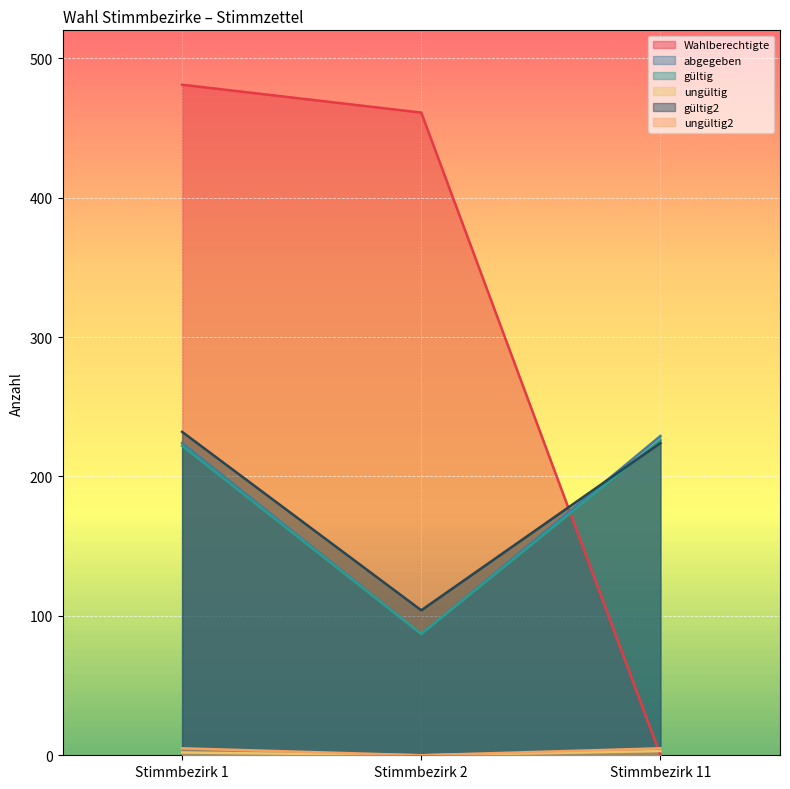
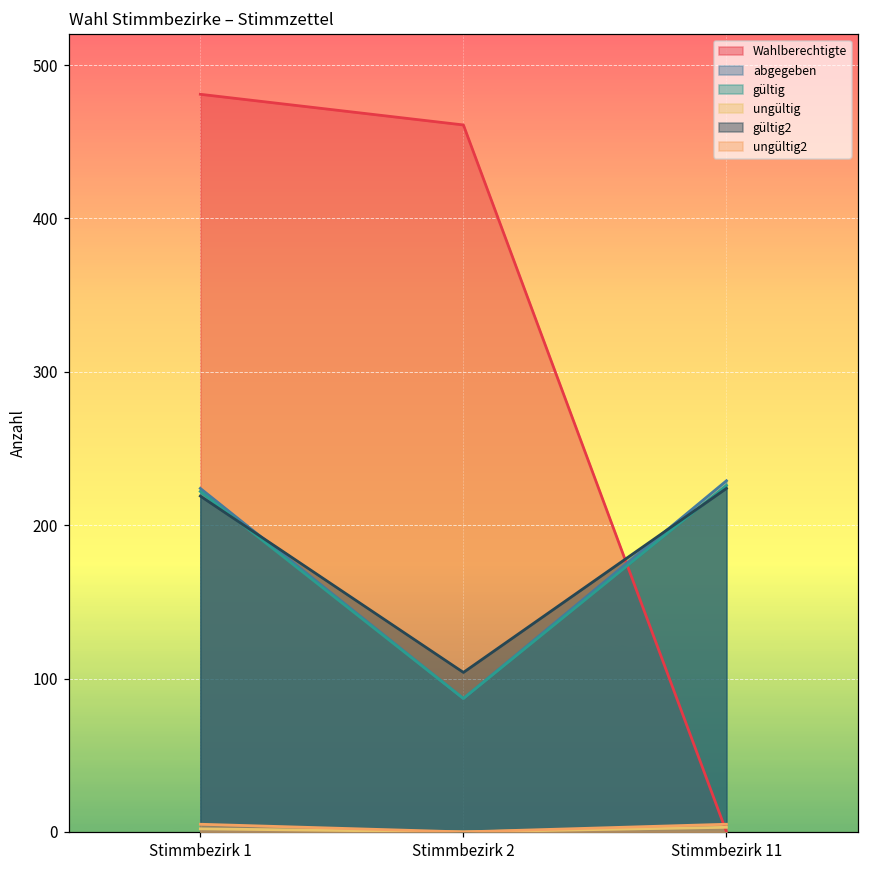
gültig2, Stimmbezirk 1: 232 -> 219
